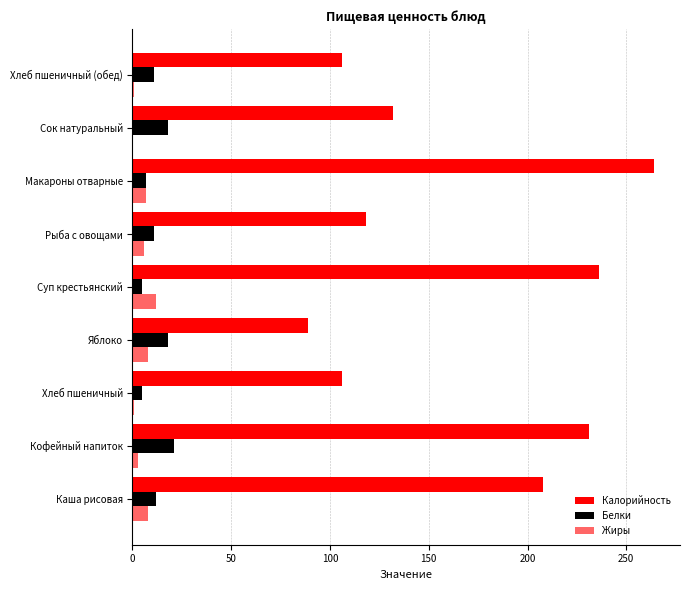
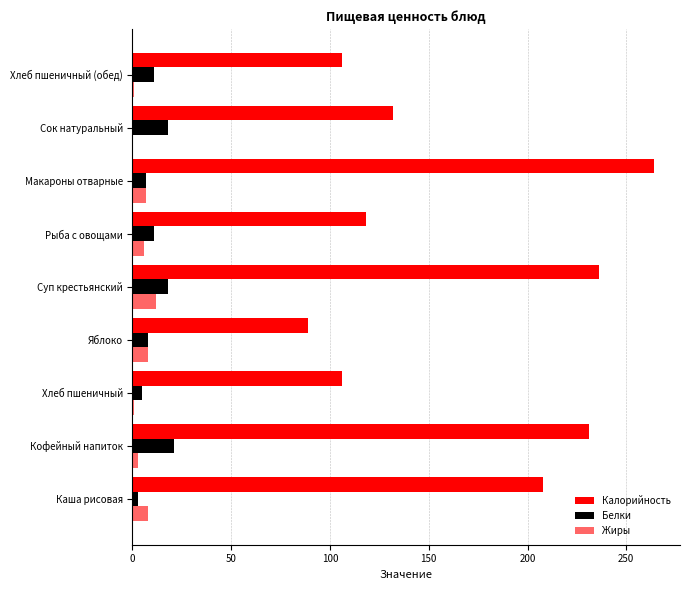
Белки, Суп крестьянский: 5 -> 18
Белки, Яблоко: 18 -> 8
Белки, Каша рисовая: 12 -> 3
